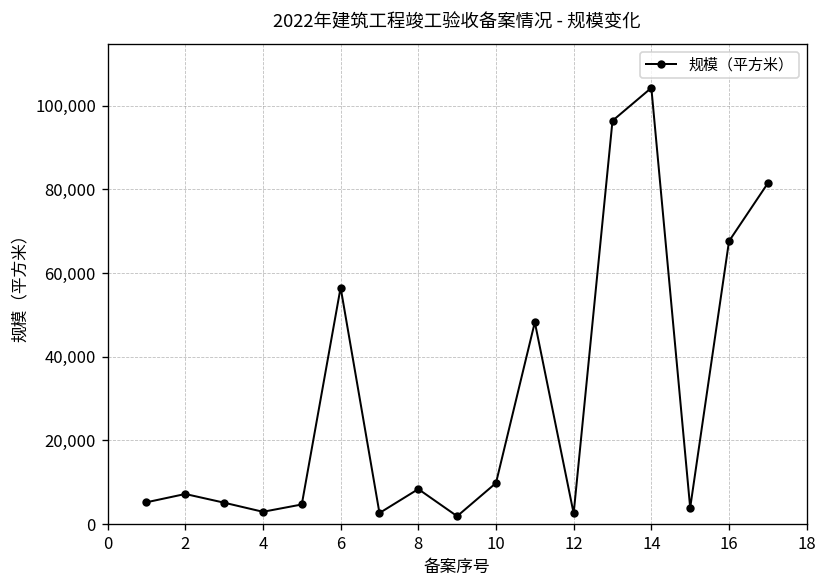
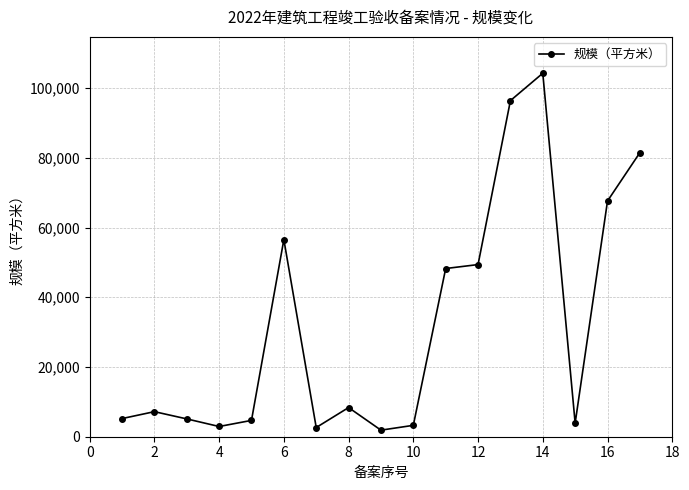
10: 10,000 -> 3,000
12: 3,000 -> 49,000
